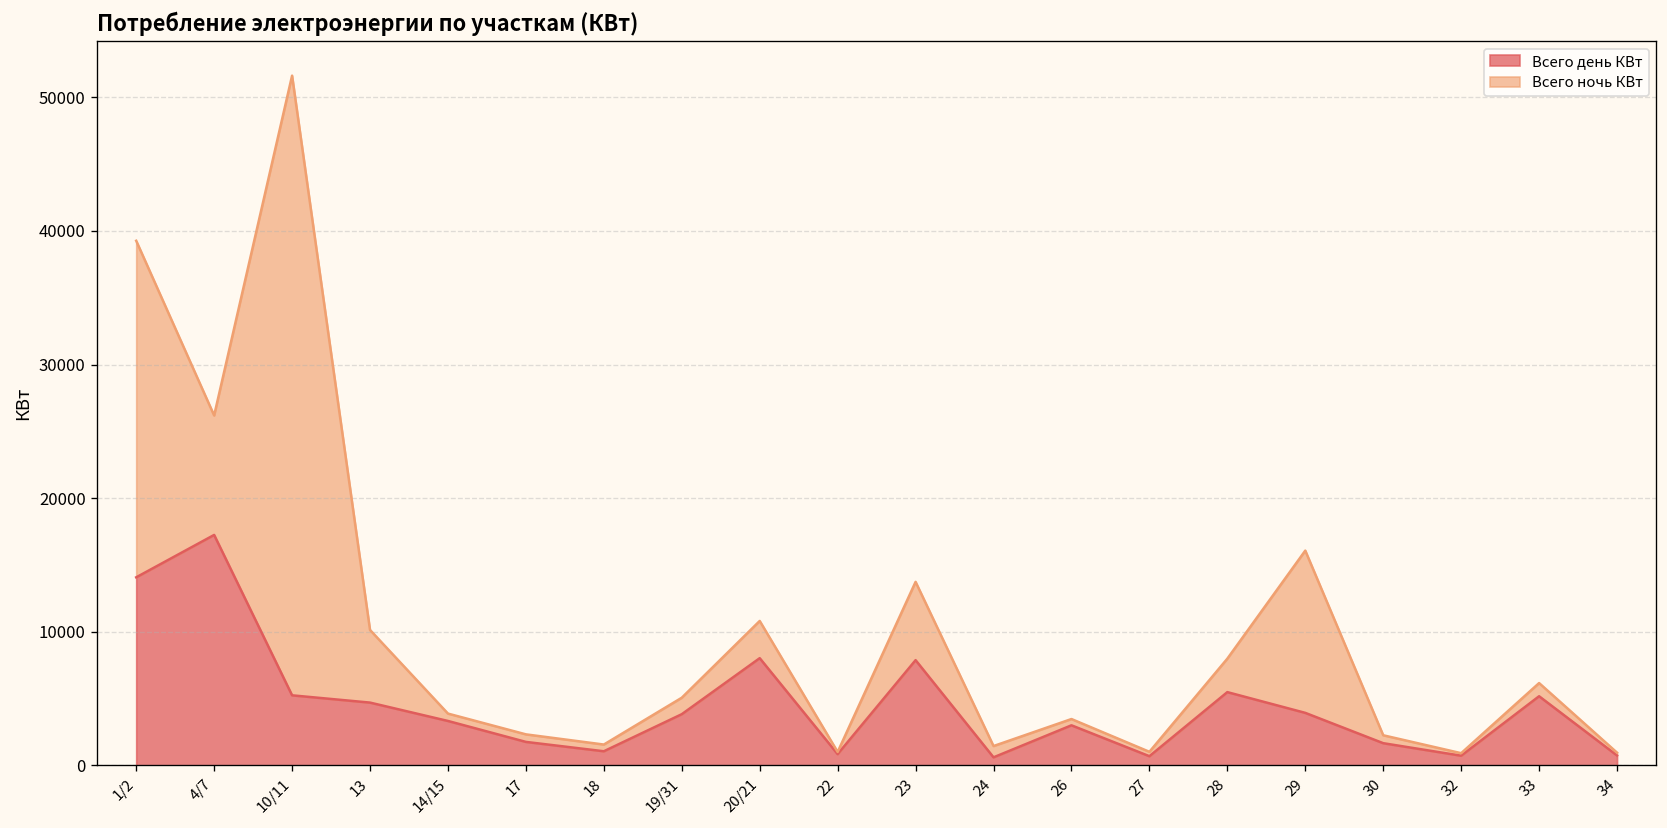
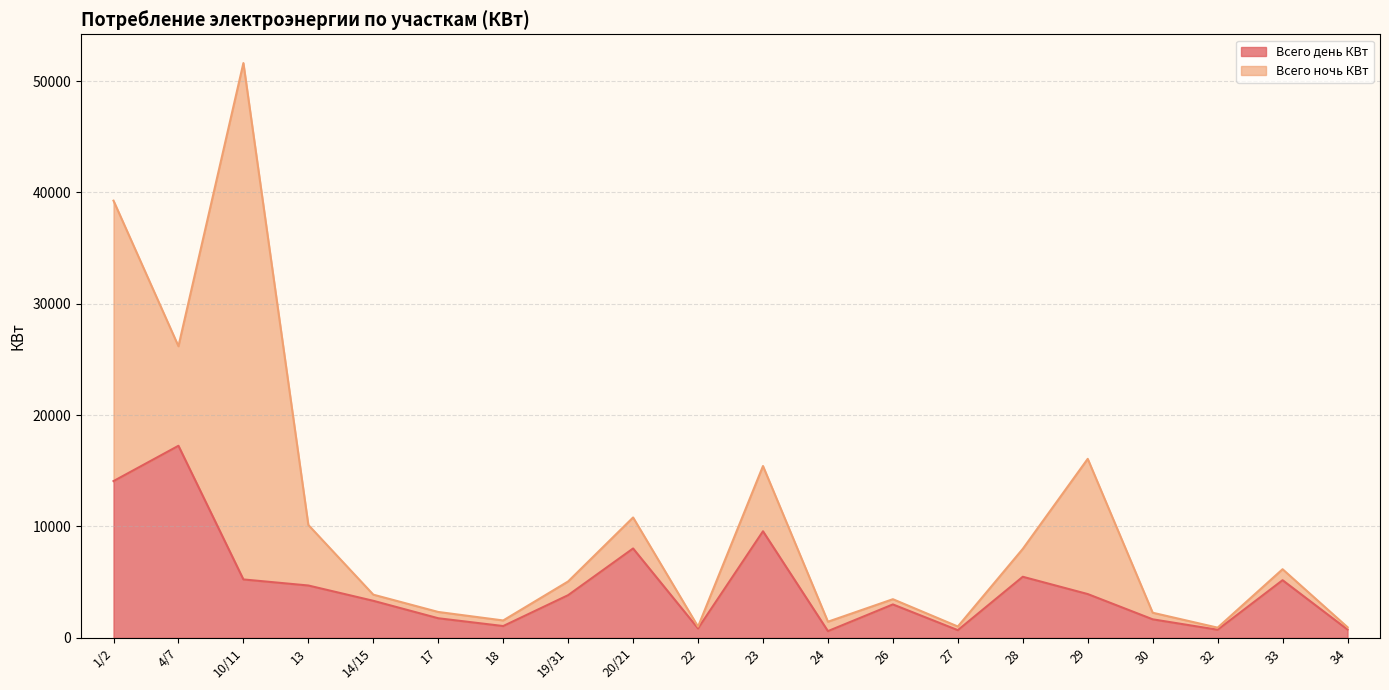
Всего день КВт, 23: 7900 -> 9600
